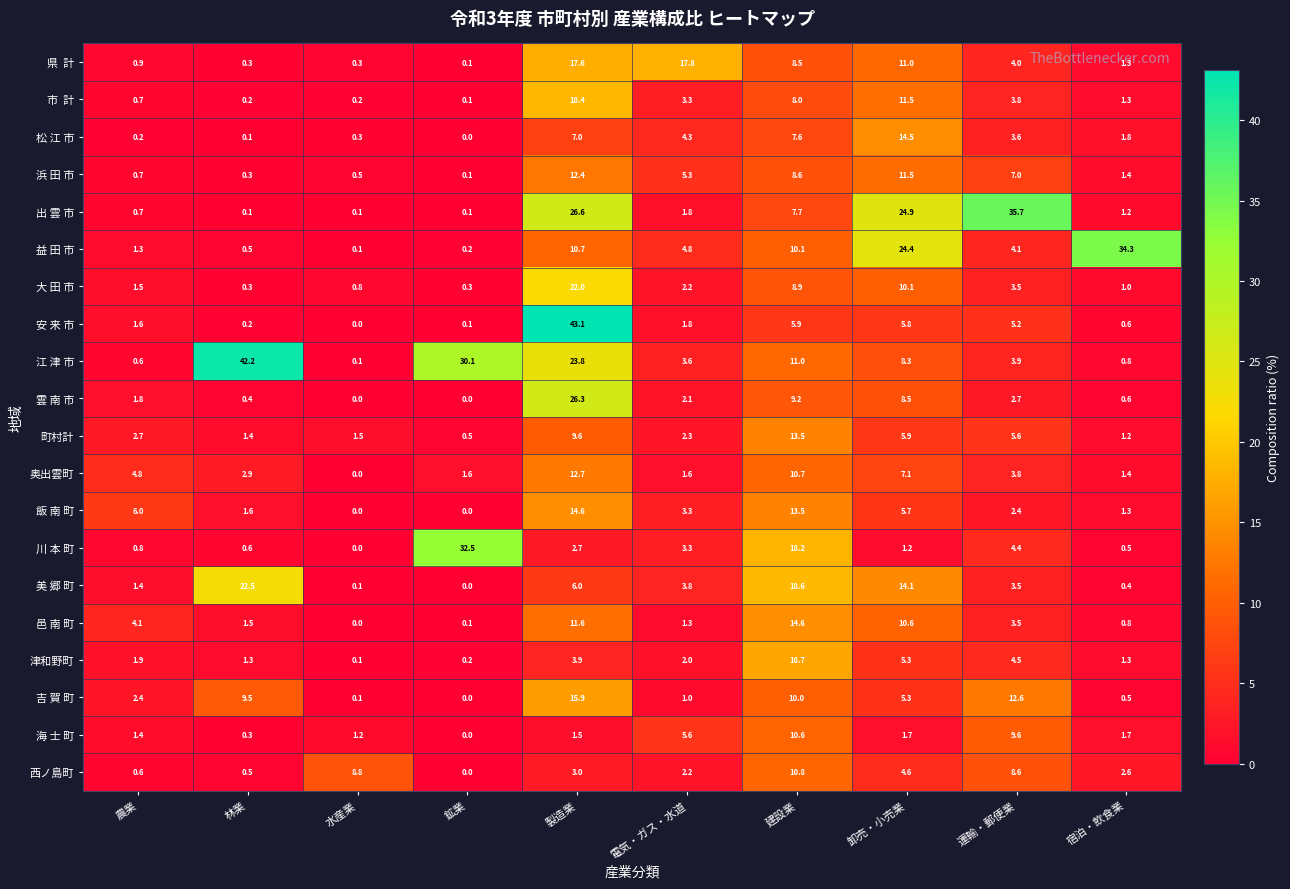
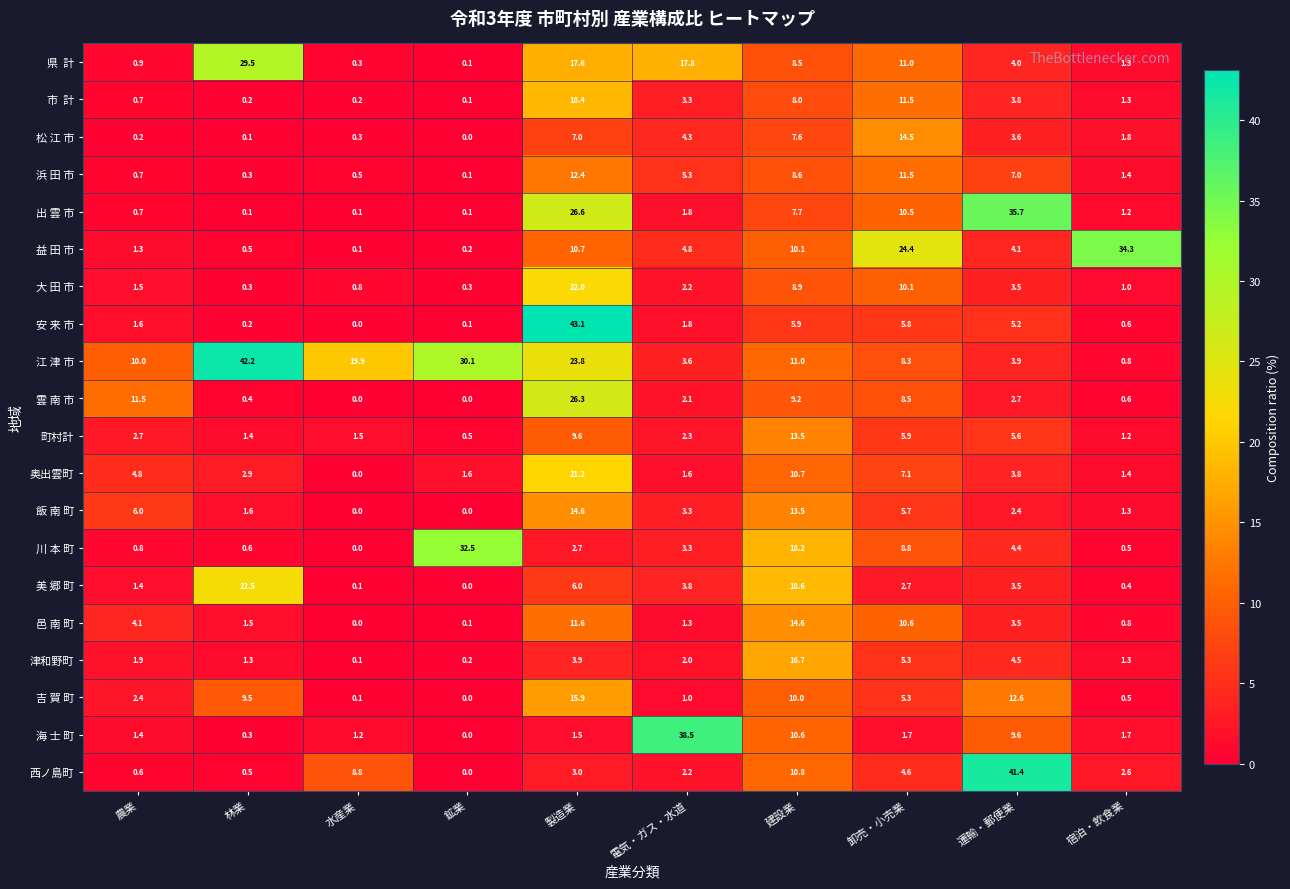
県 計, 林業: 0.3 -> 29.5
出 雲 市, 卸売・小売業: 24.9 -> 10.5
江 津 市, 農業: 0.6 -> 10.0
江 津 市, 水産業: 0.1 -> 19.9
雲 南 市, 農業: 1.8 -> 11.5
奥出雲町, 製造業: 12.7 -> 21.2
川 本 町, 卸売・小売業: 1.2 -> 8.8
美 郷 町, 卸売・小売業: 14.1 -> 2.7
海 士 町, 電気・ガス・水道: 5.6 -> 38.5
西ノ島町, 運輸・郵便業: 8.6 -> 41.4
